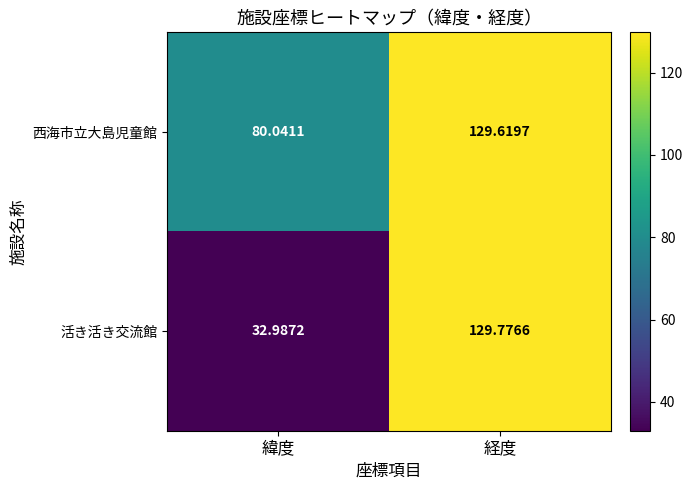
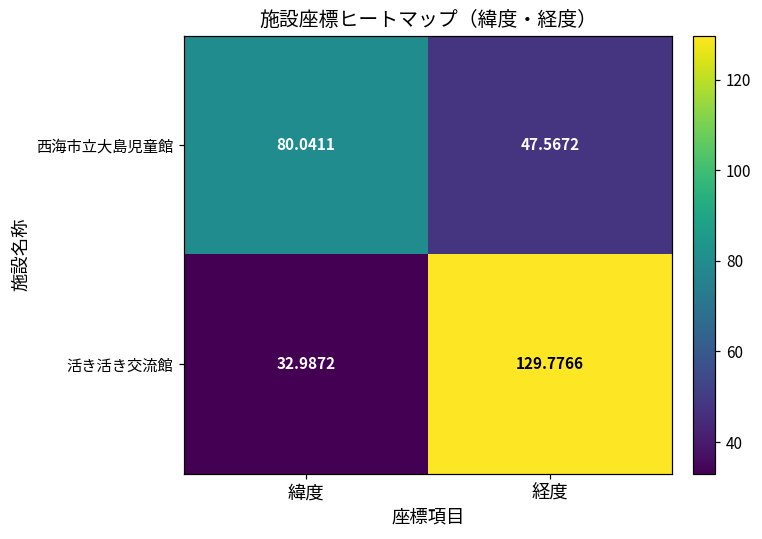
西海市立大島児童館, 経度: 129.6197 -> 47.5672
